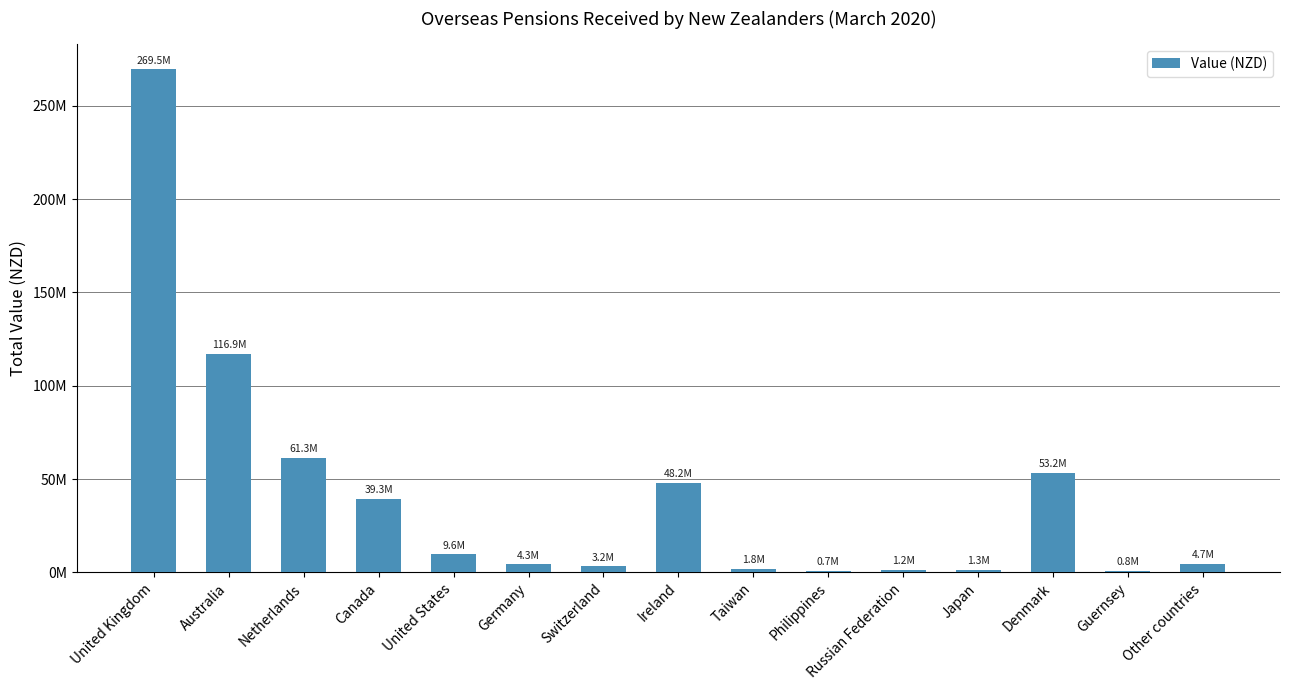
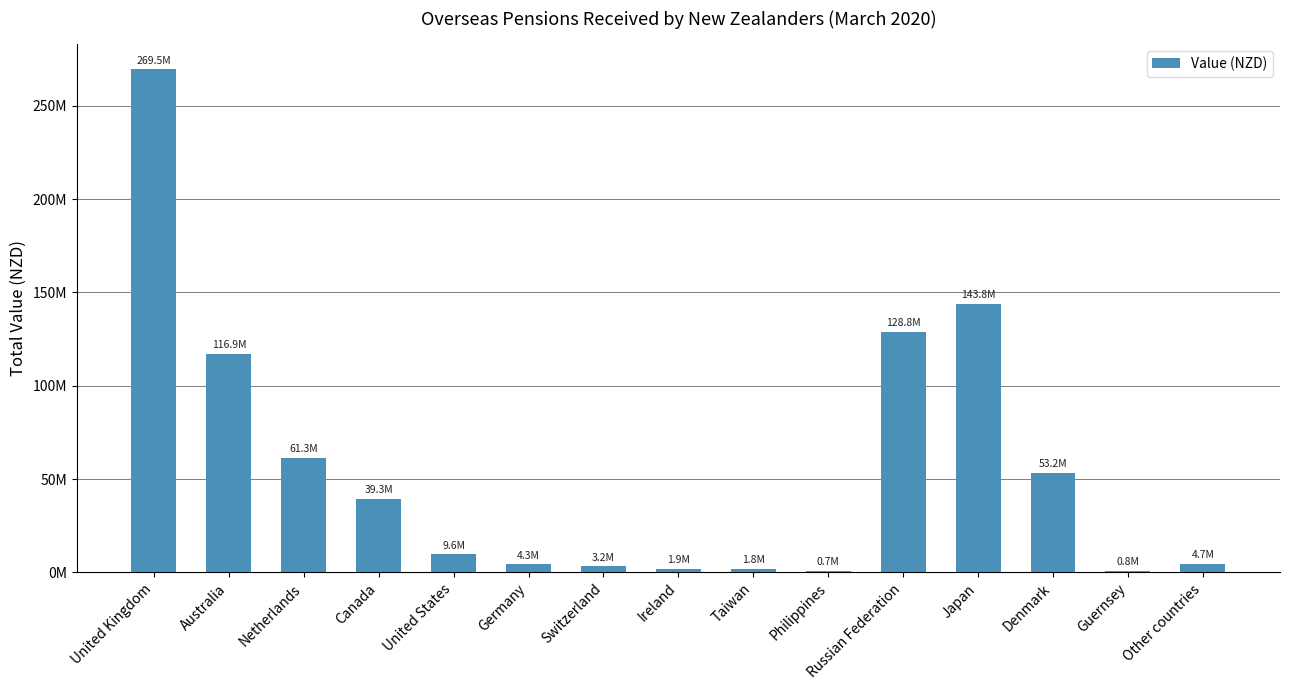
Ireland: 48.2M -> 1.9M
Russian Federation: 1.2M -> 128.8M
Japan: 1.3M -> 143.8M
